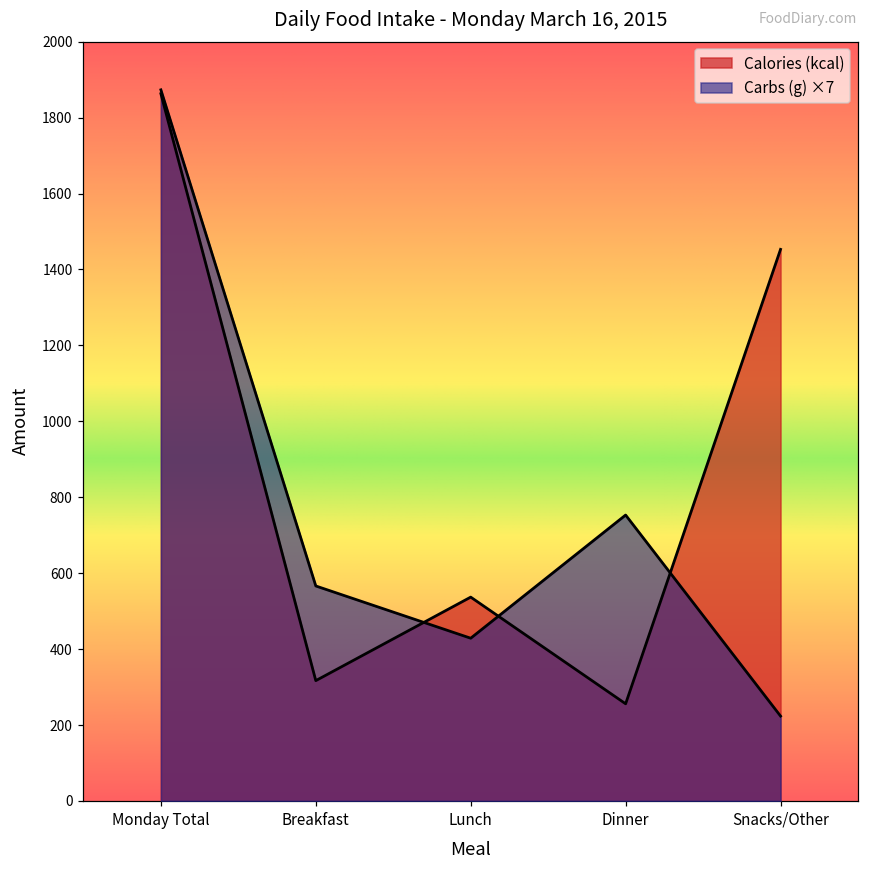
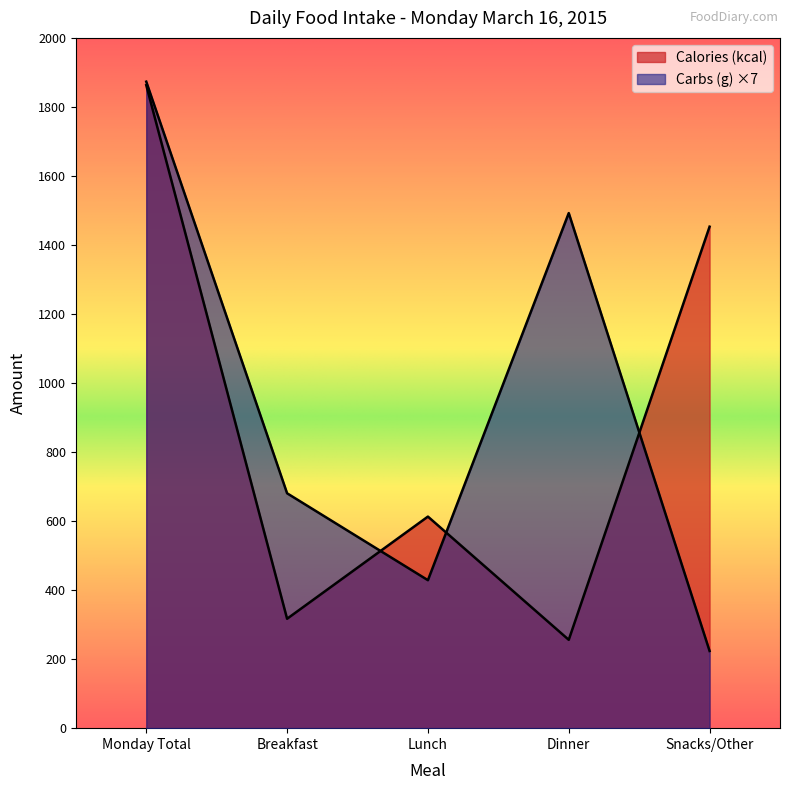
Carbs (g) ×7, Breakfast: 570 -> 680
Calories (kcal), Lunch: 540 -> 610
Carbs (g) ×7, Dinner: 750 -> 1490
